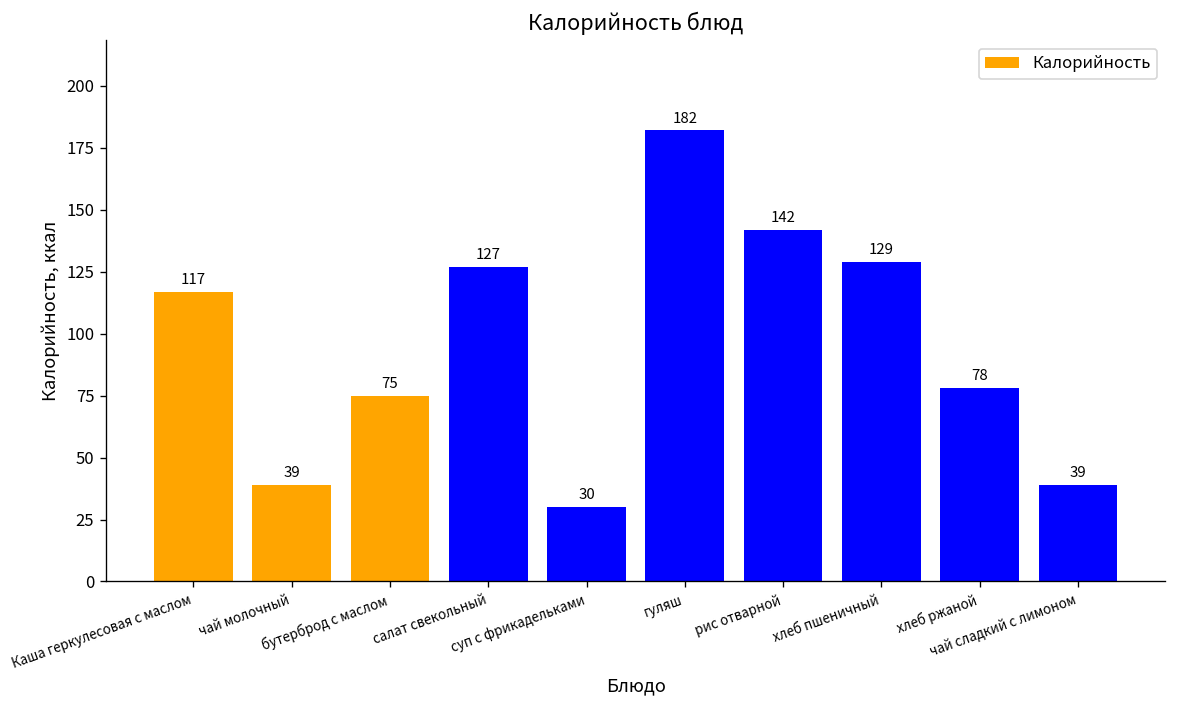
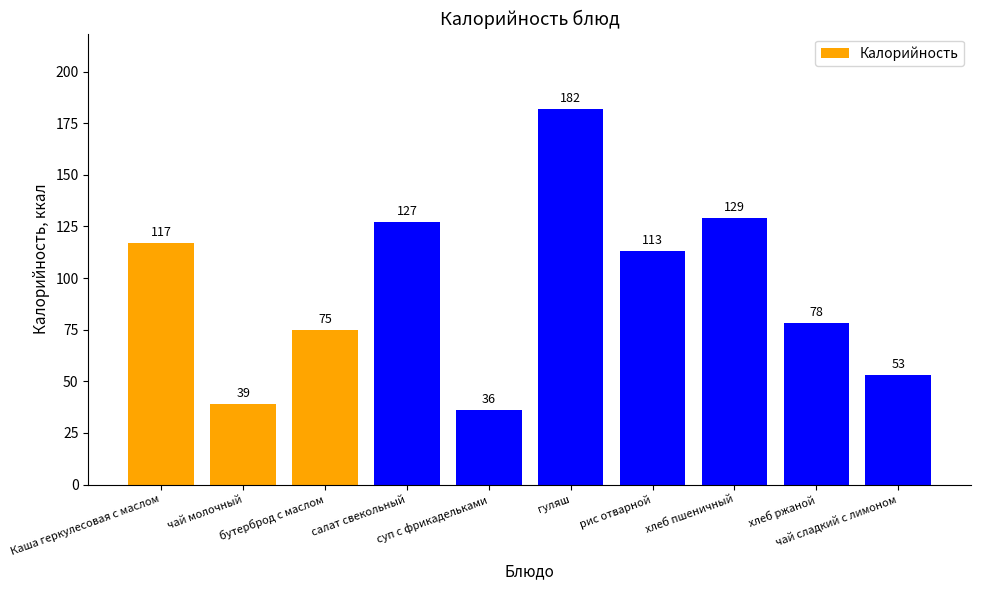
суп с фрикадельками: 30 -> 36
рис отварной: 142 -> 113
чай сладкий с лимоном: 39 -> 53
